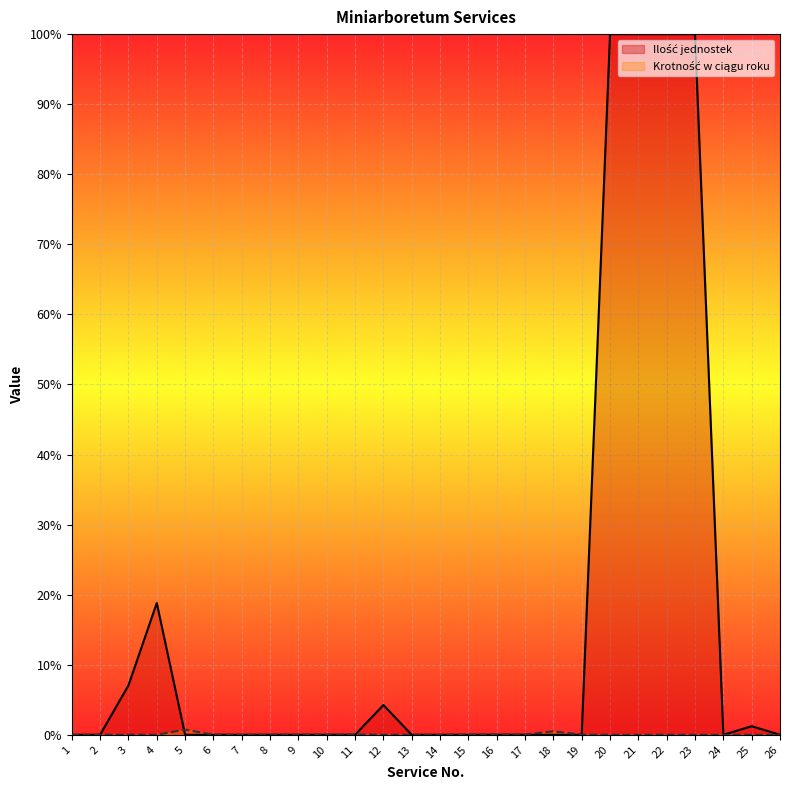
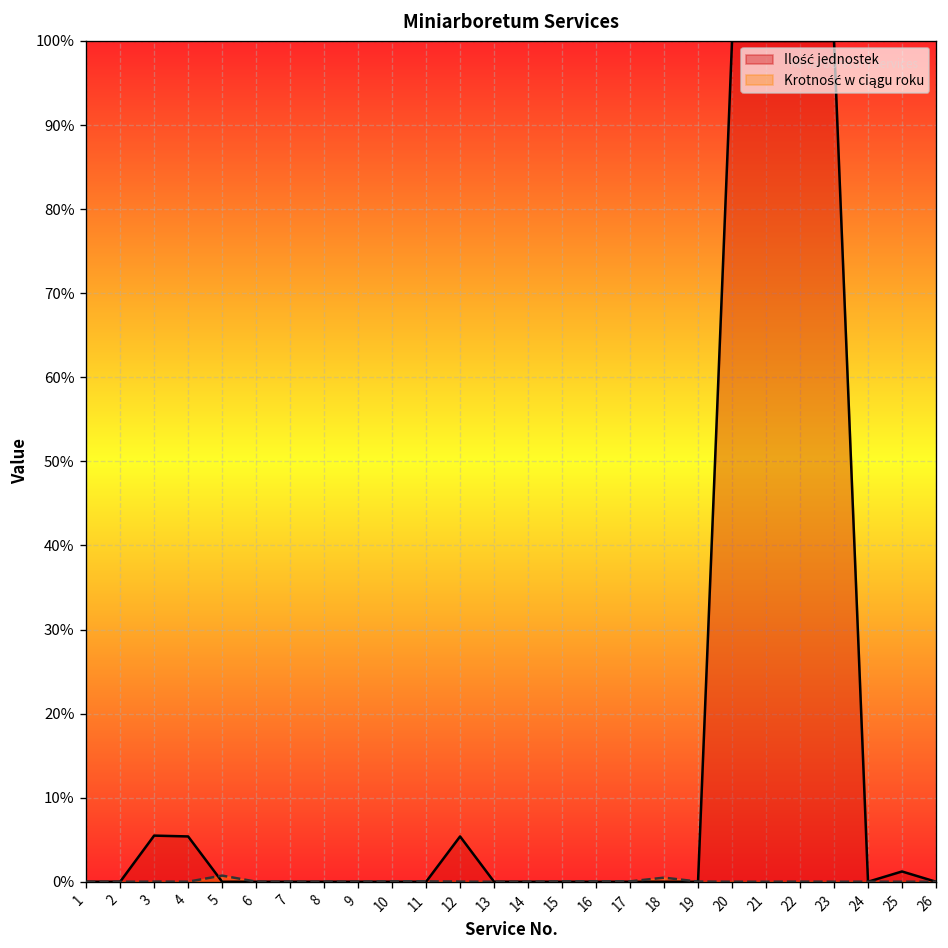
Ilość jednostek, 3: 7% -> 5%
Ilość jednostek, 4: 19% -> 5%
Ilość jednostek, 12: 4% -> 5%
